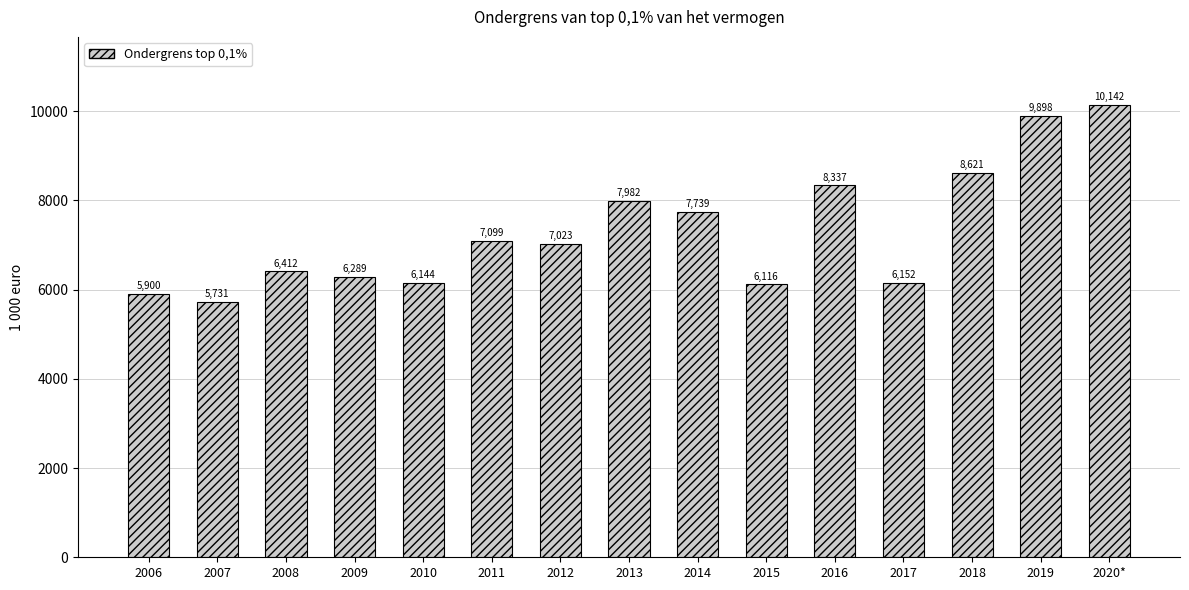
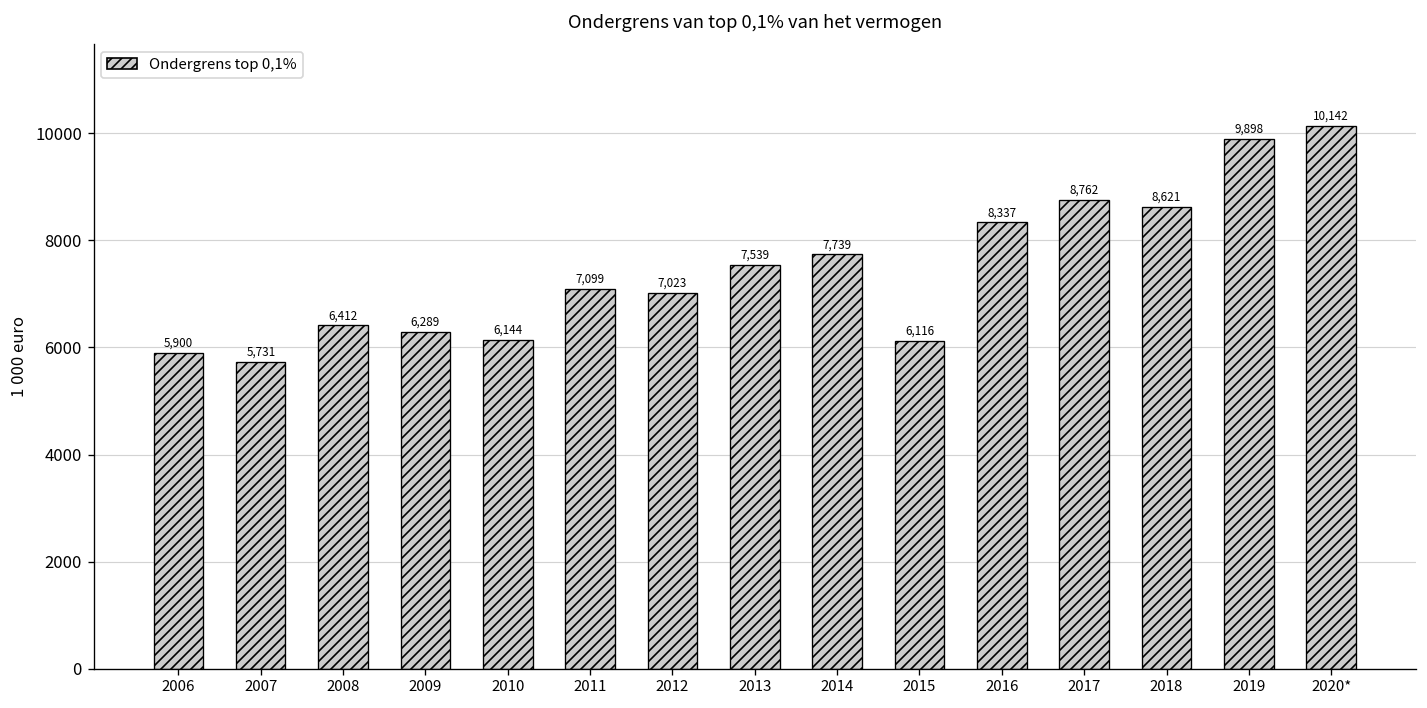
2013: 7,982 -> 7,539
2017: 6,152 -> 8,762
